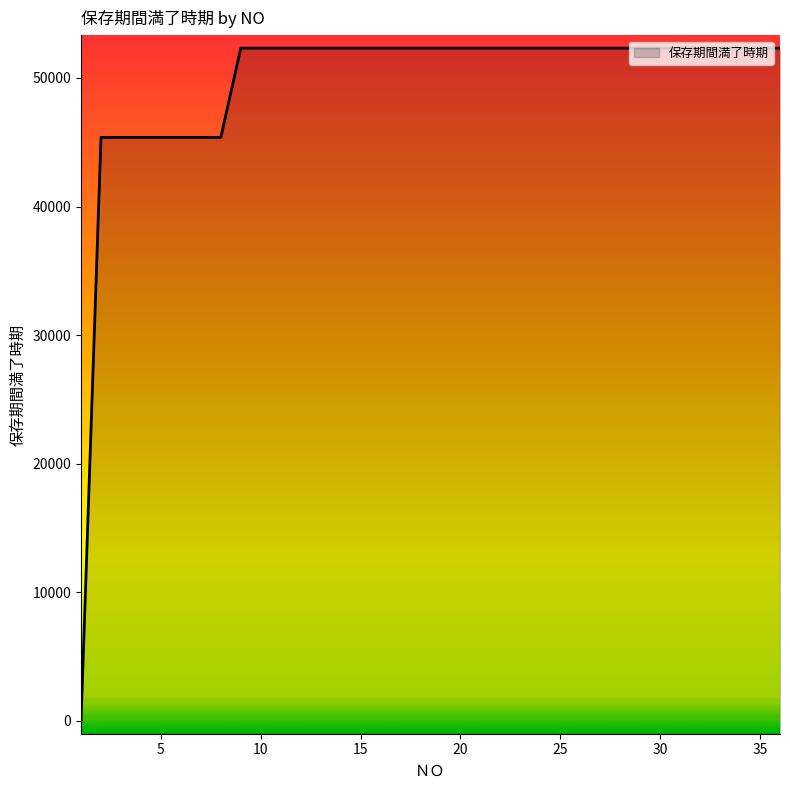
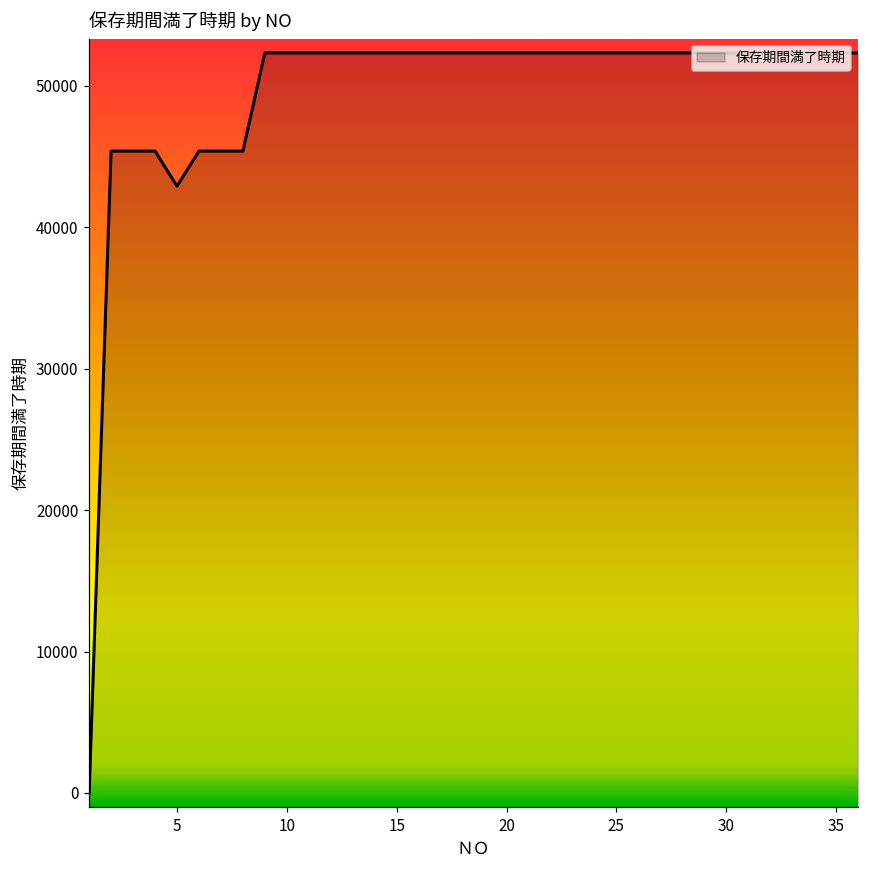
5: 45400 -> 42900
